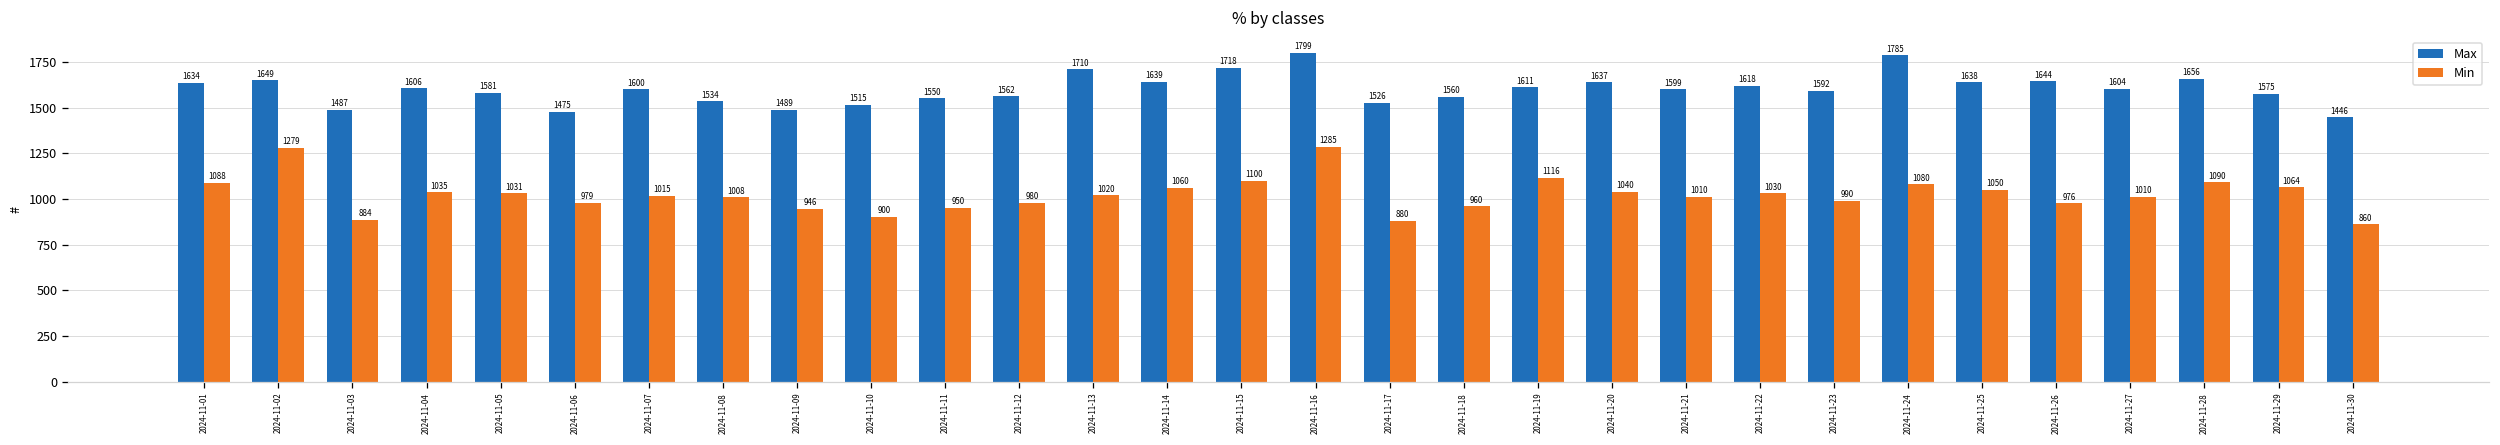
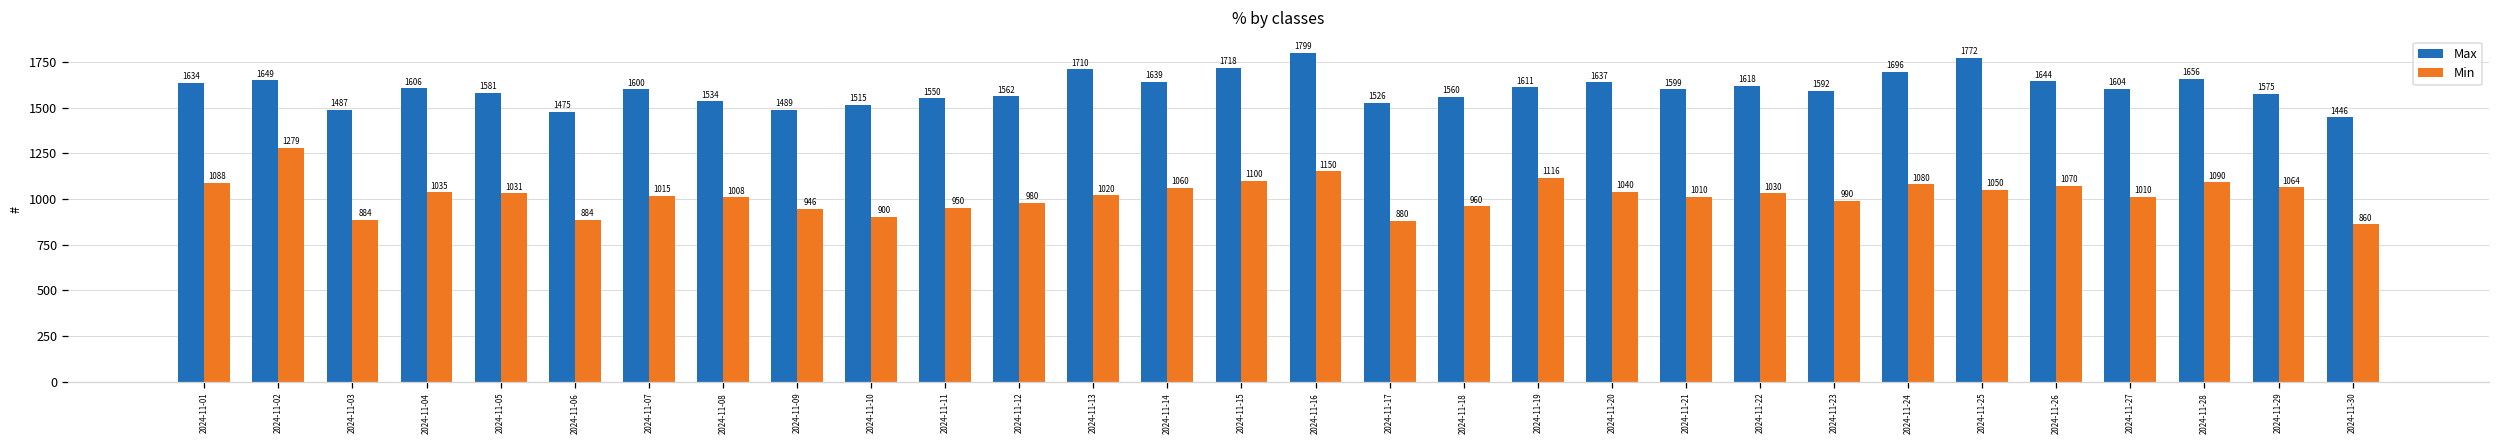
Min, 2024-11-06: 979 -> 884
Min, 2024-11-16: 1285 -> 1150
Max, 2024-11-24: 1785 -> 1696
Max, 2024-11-25: 1638 -> 1772
Min, 2024-11-26: 976 -> 1070
